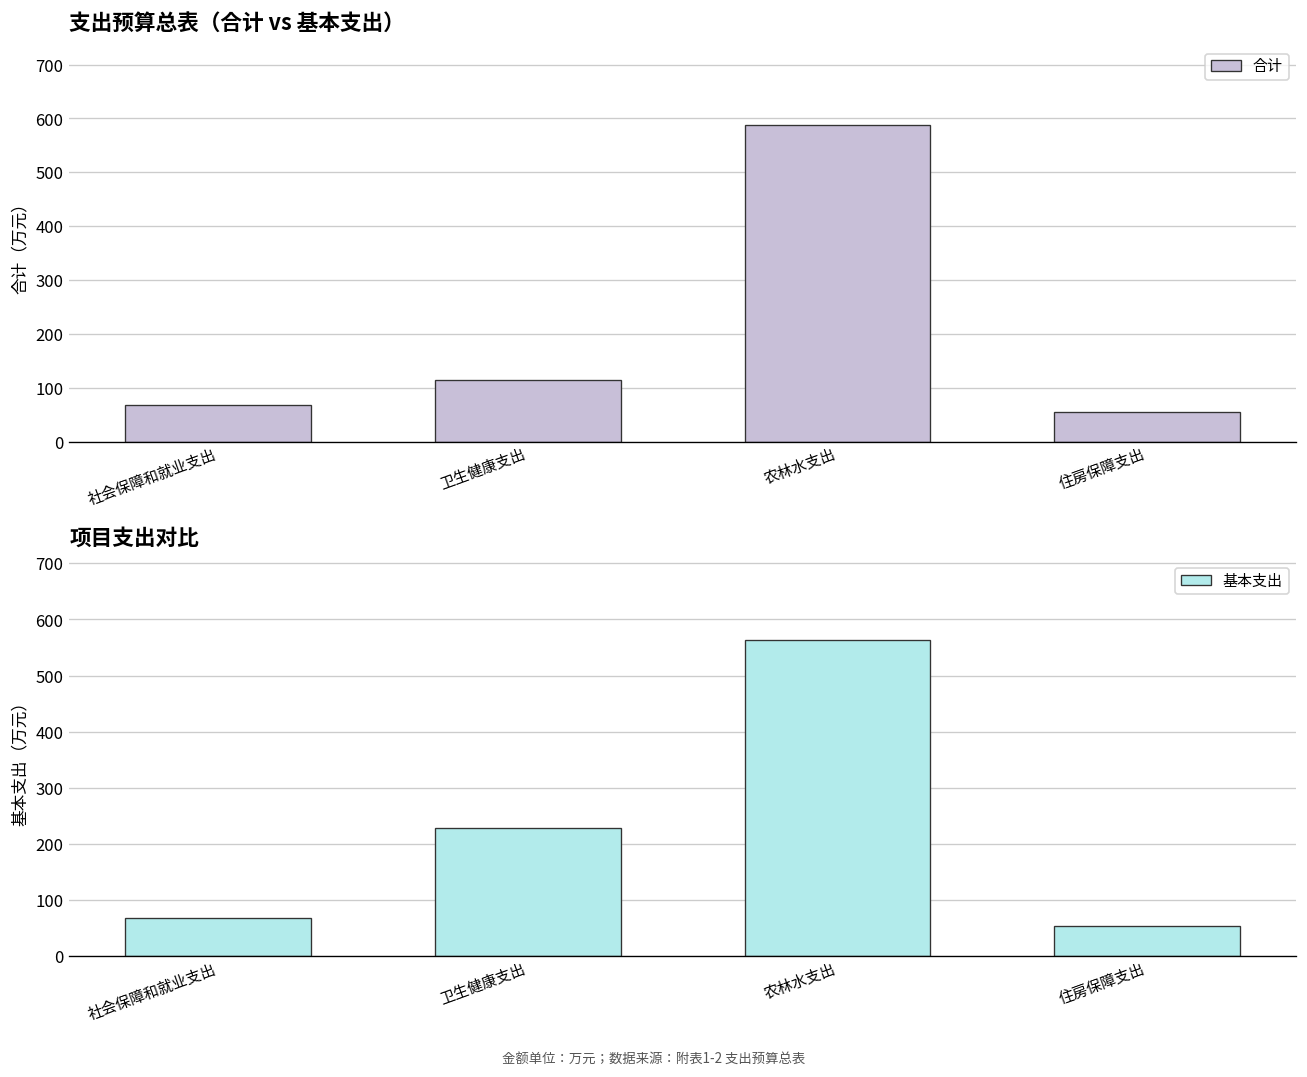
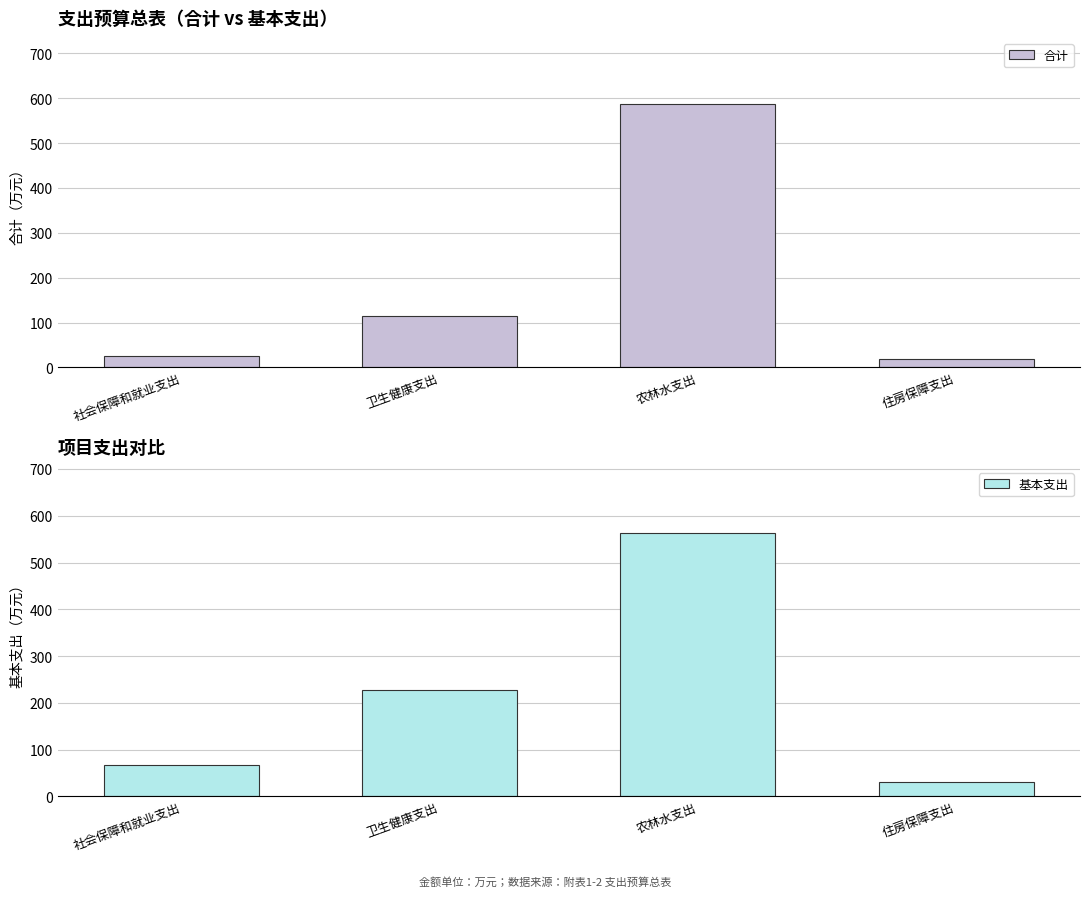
支出预算总表（合计 vs 基本支出）, 社会保障和就业支出: 70 -> 30
支出预算总表（合计 vs 基本支出）, 住房保障支出: 50 -> 20
项目支出对比, 住房保障支出: 50 -> 30
